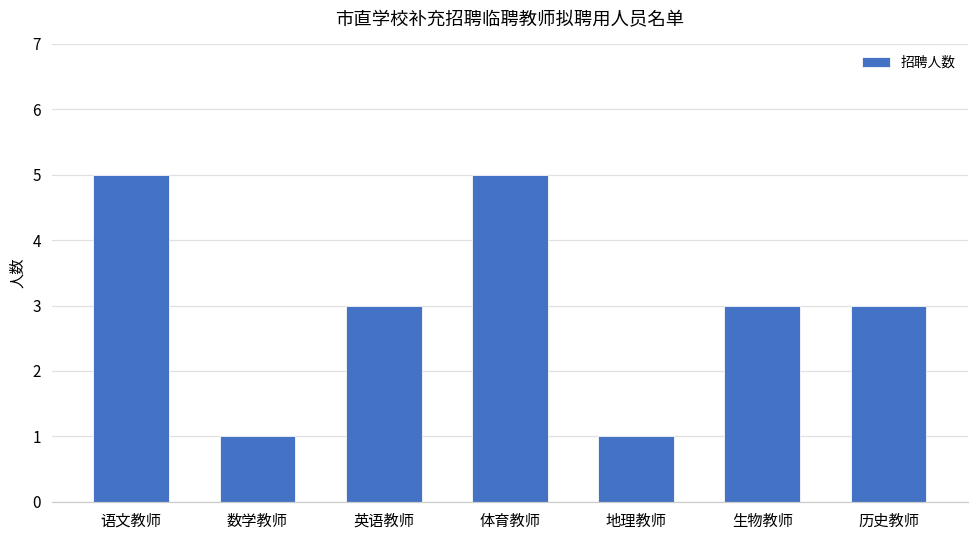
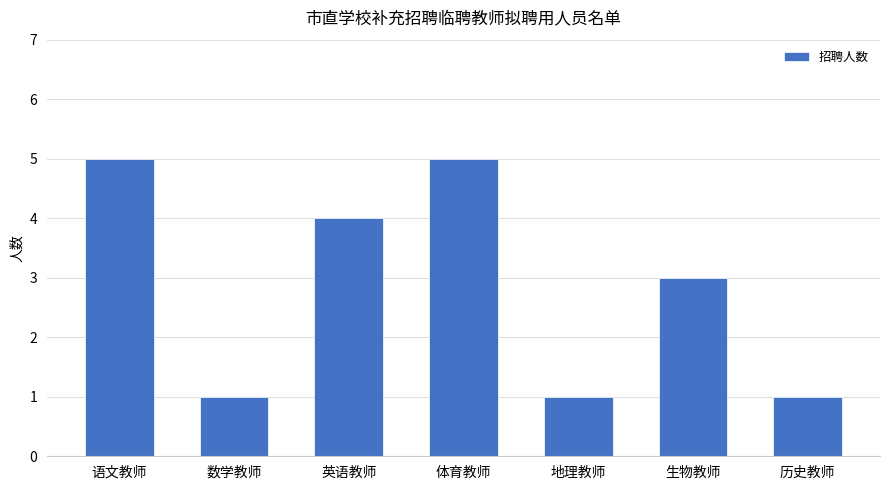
英语教师: 3 -> 4
历史教师: 3 -> 1
